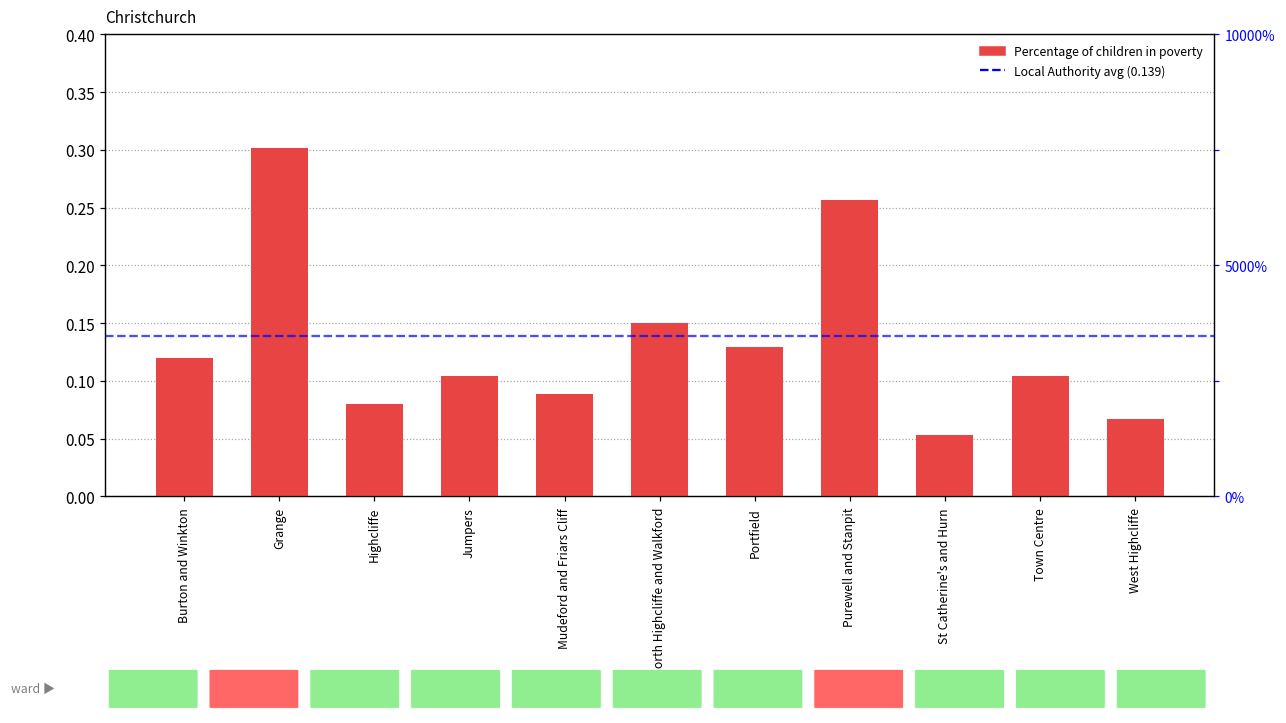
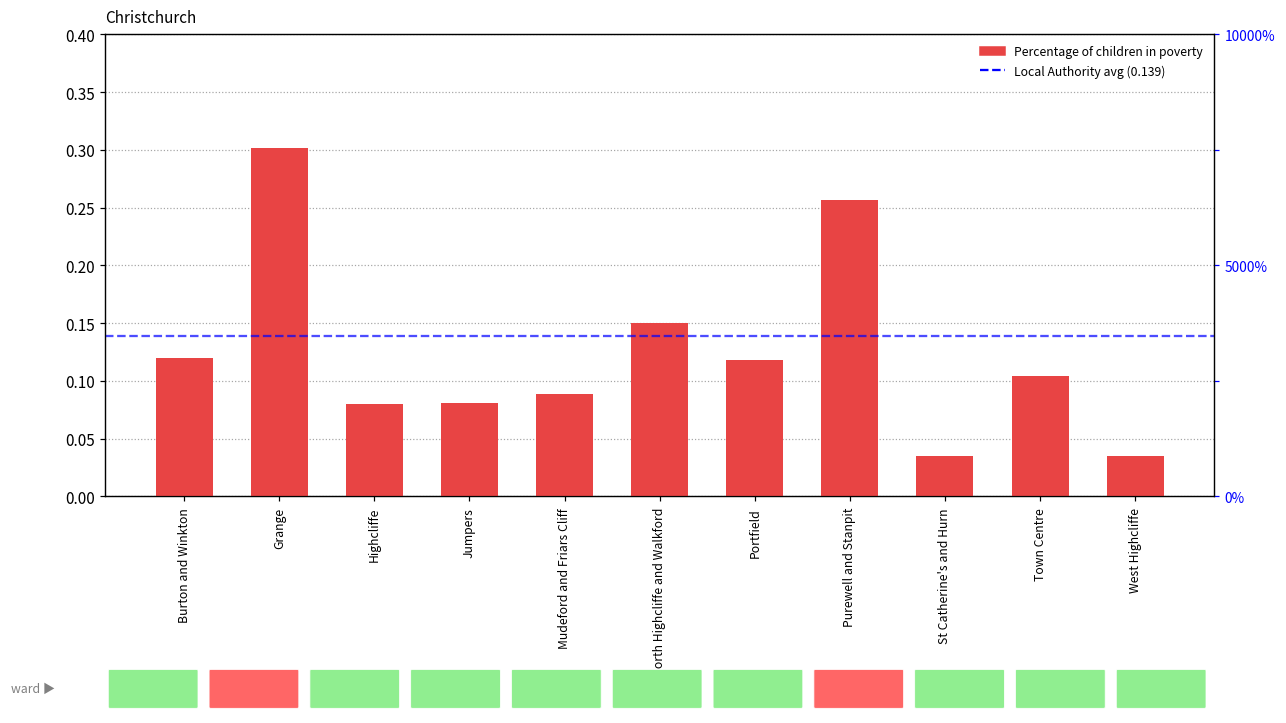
Jumpers: 0.104 -> 0.081
Portfield: 0.129 -> 0.118
St Catherine's and Hurn: 0.053 -> 0.035
West Highcliffe: 0.067 -> 0.035
